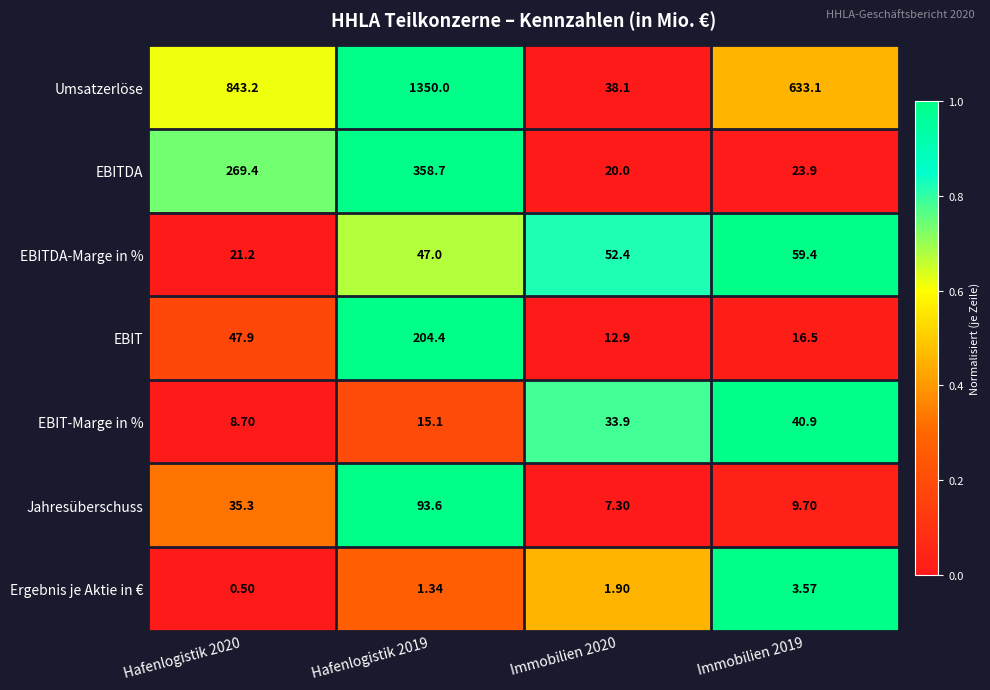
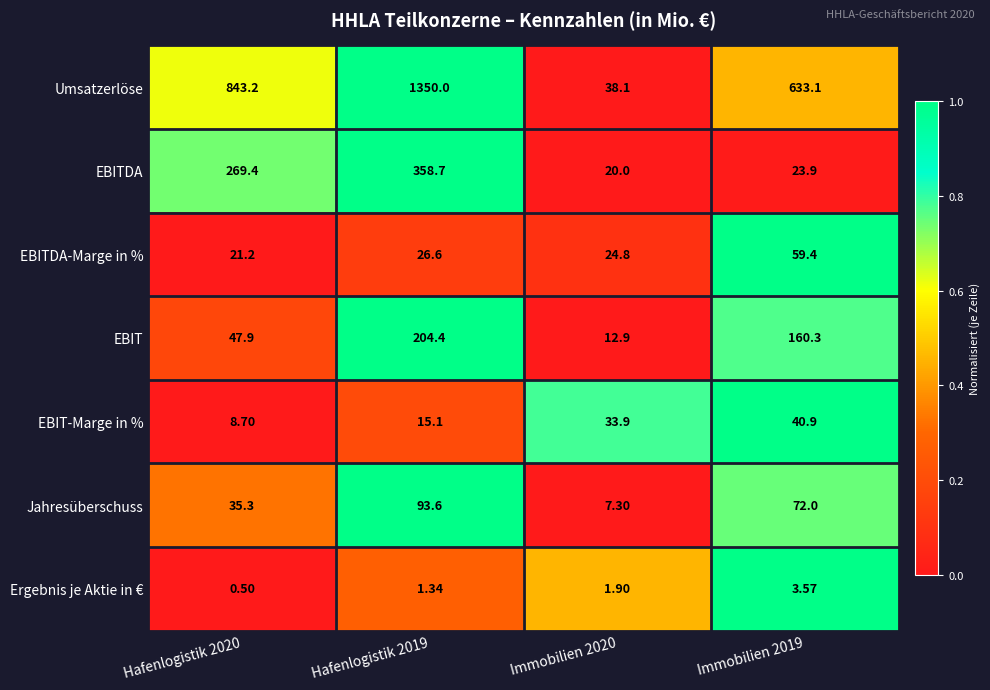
EBITDA-Marge in %, Hafenlogistik 2019: 47.0 -> 26.6
EBITDA-Marge in %, Immobilien 2020: 52.4 -> 24.8
EBIT, Immobilien 2019: 16.5 -> 160.3
Jahresüberschuss, Immobilien 2019: 9.70 -> 72.0
